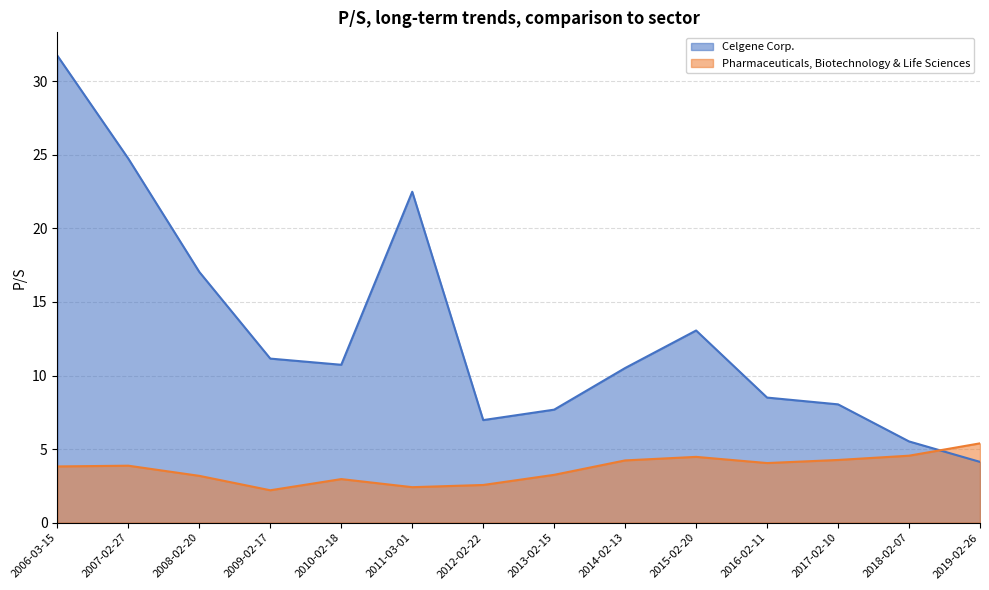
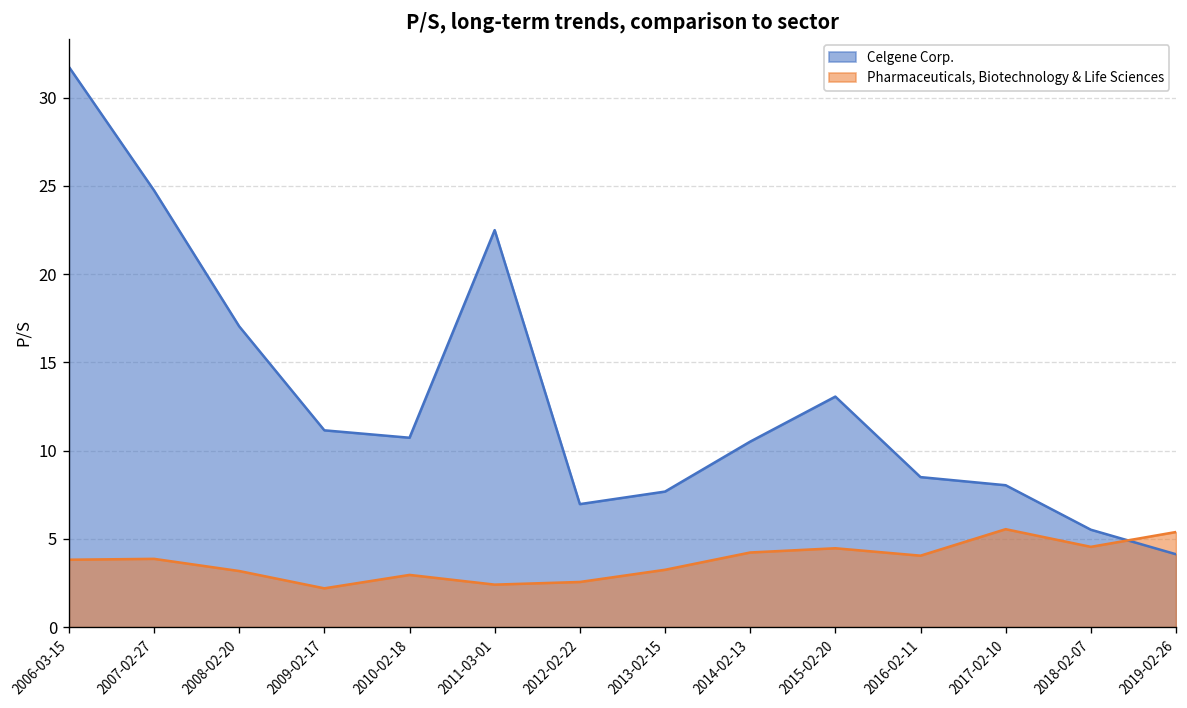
Pharmaceuticals, Biotechnology & Life Sciences, 2017-02-10: 4.3 -> 5.6
